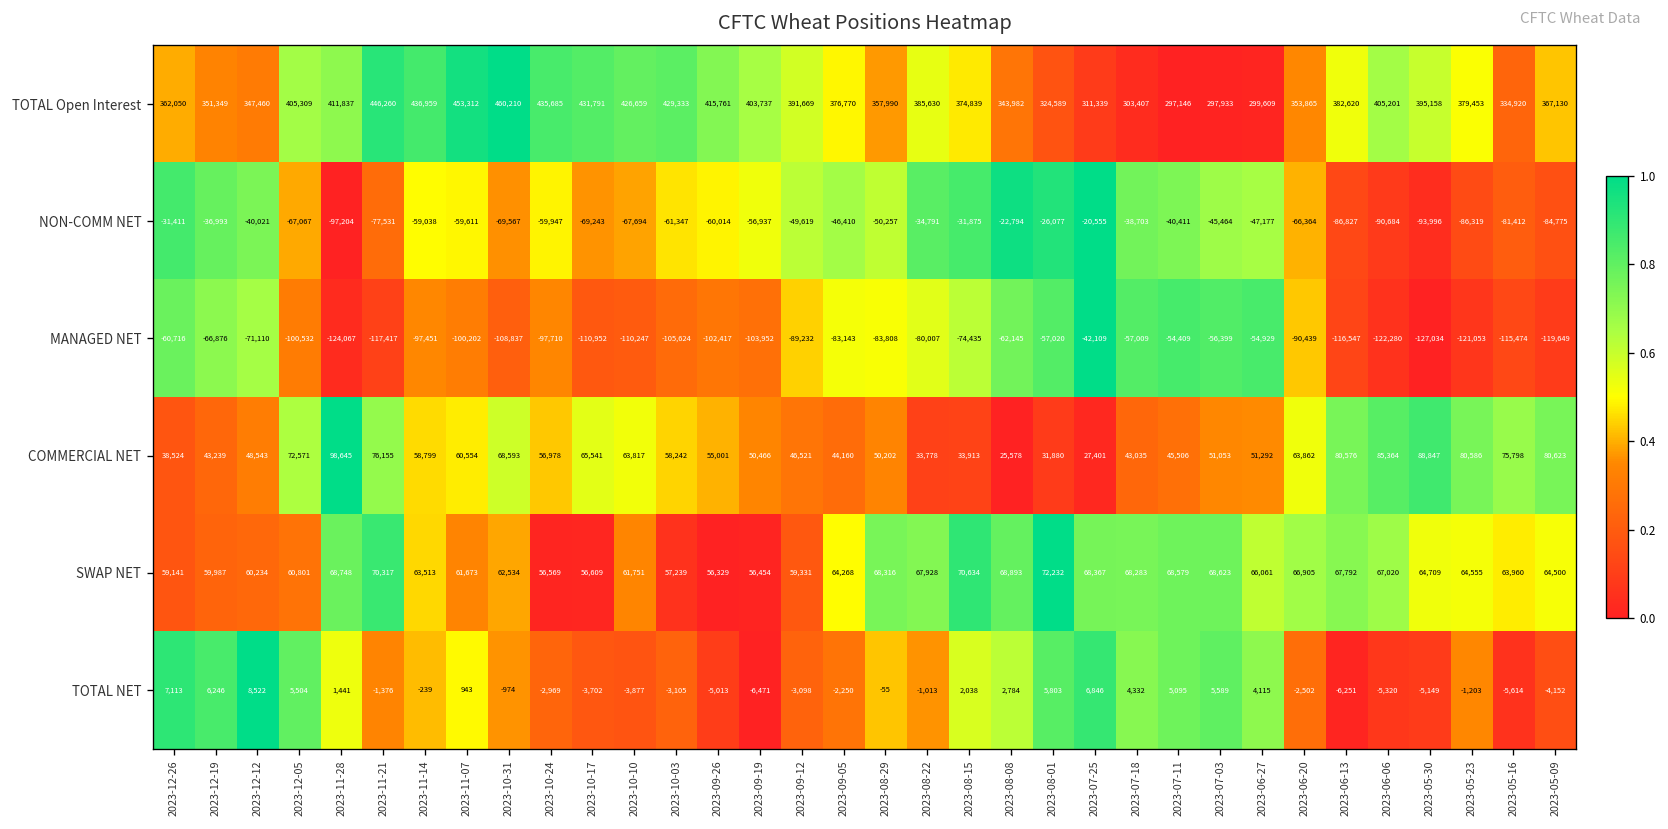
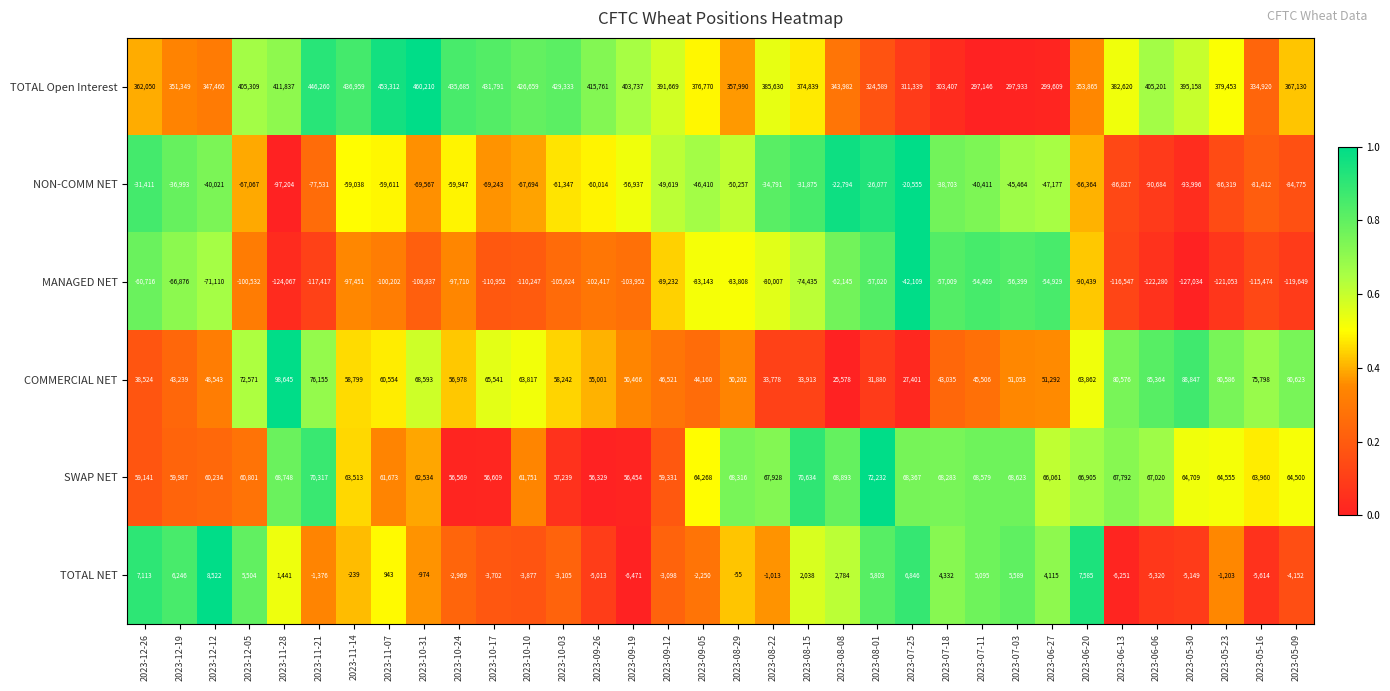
TOTAL NET, 2023-06-20: -2,502 -> 7,585
